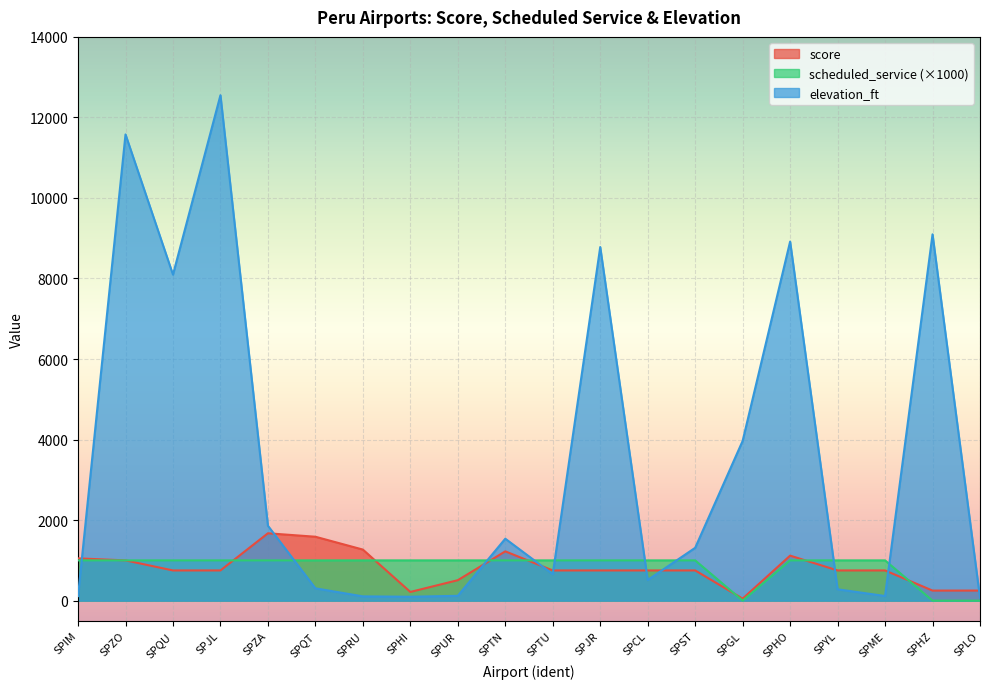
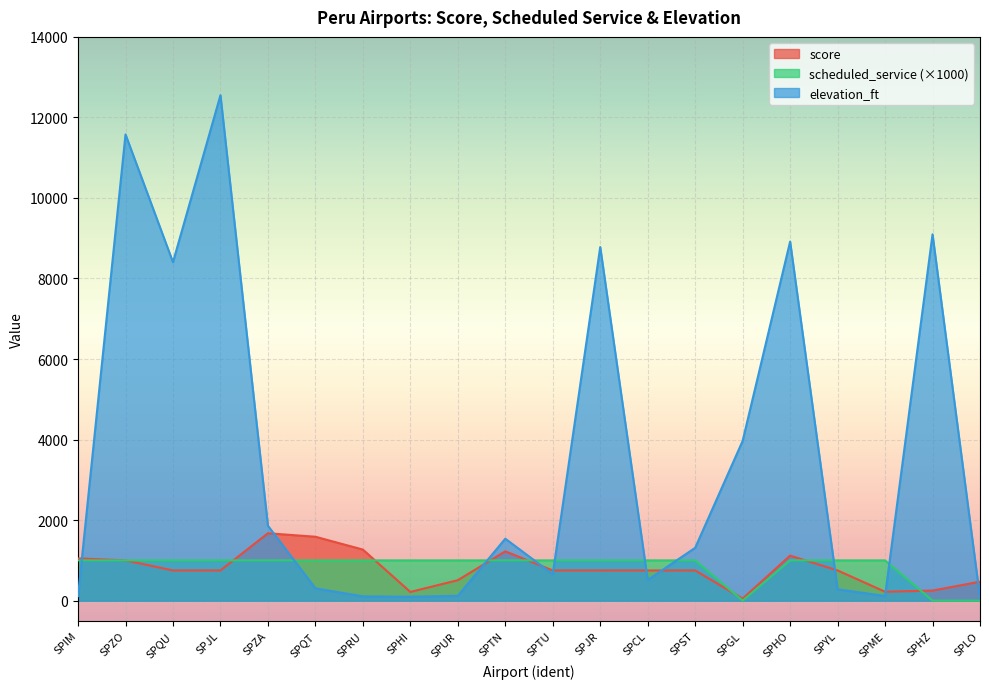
elevation_ft, SPQU: 8100 -> 8400
score, SPME: 800 -> 200
score, SPLO: 300 -> 500
